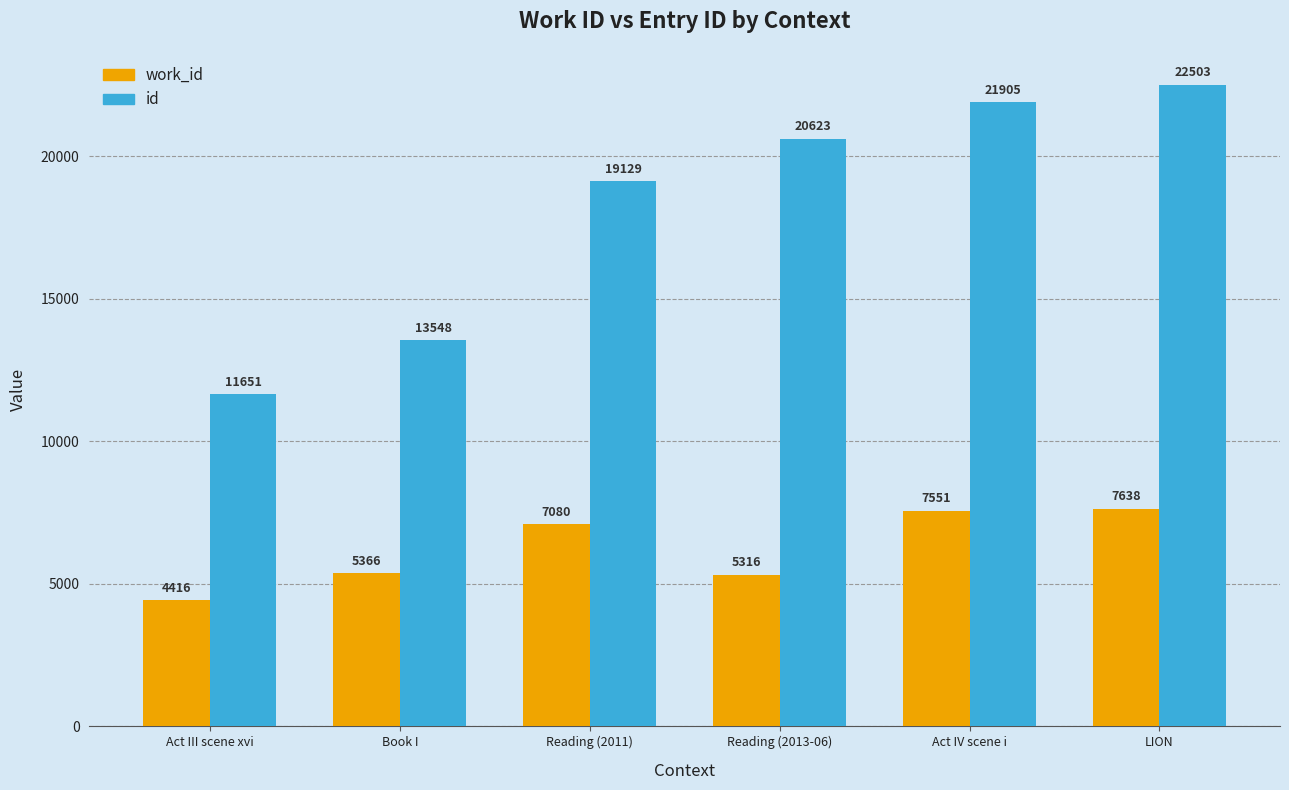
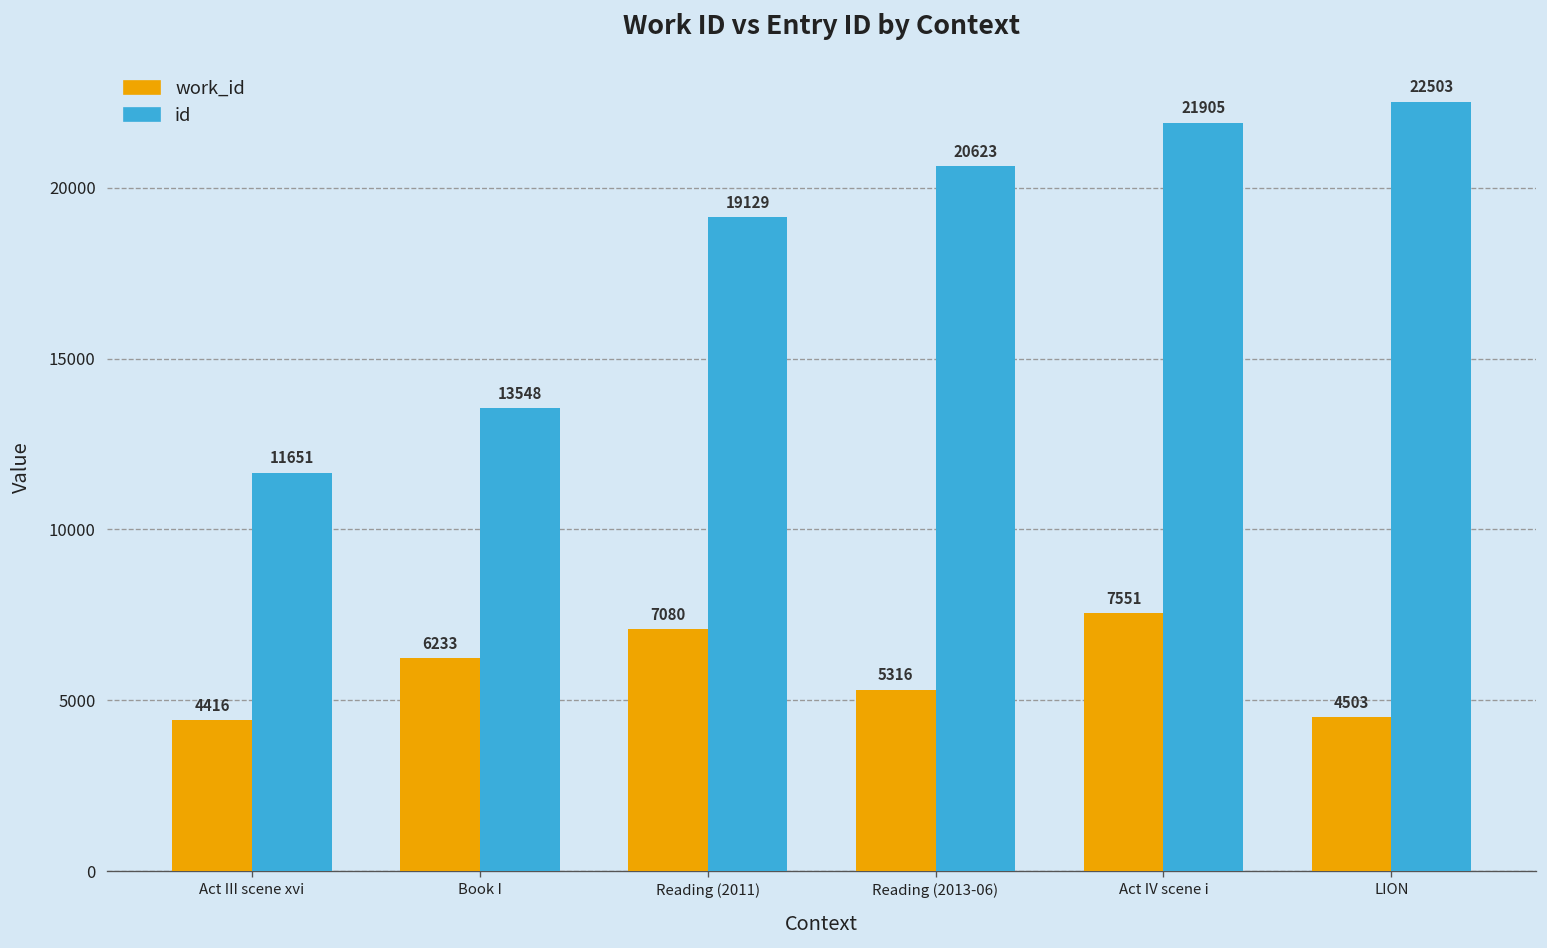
work_id, Book I: 5366 -> 6233
work_id, LION: 7638 -> 4503
